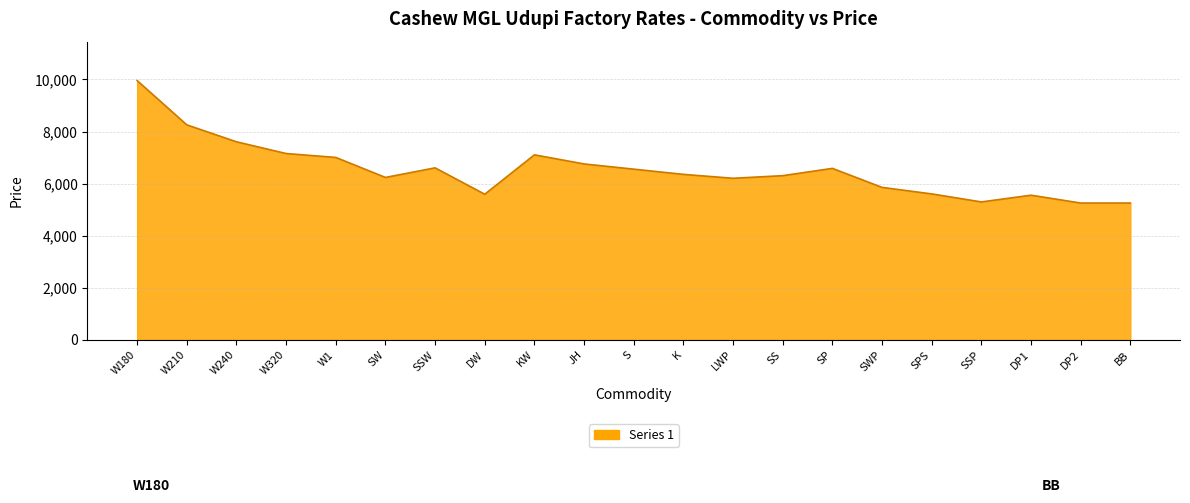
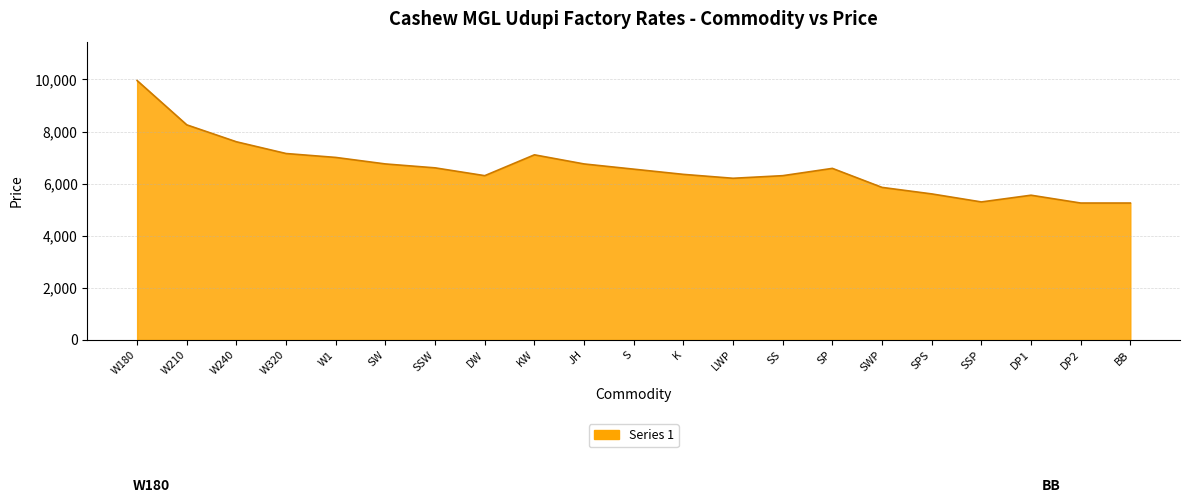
SW: 6,200 -> 6,800
DW: 5,600 -> 6,300
